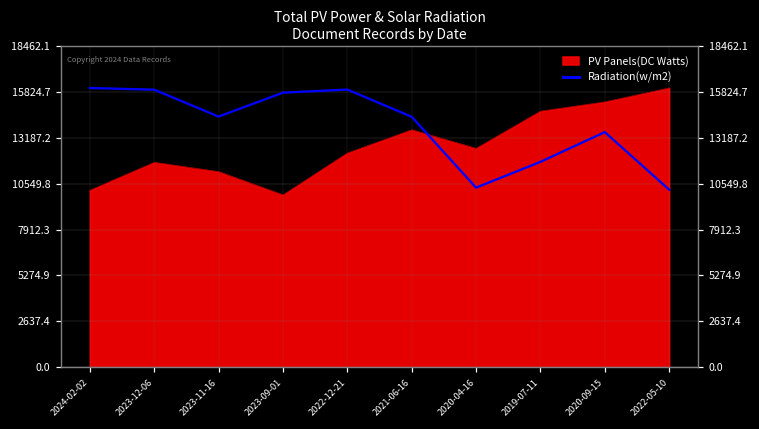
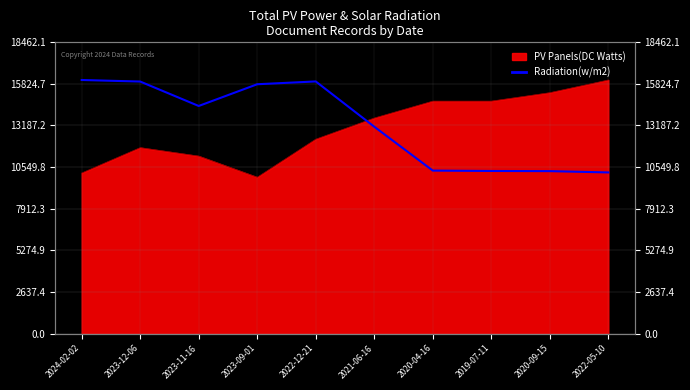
Radiation(w/m2), 2021-06-16: 14400 -> 13100
PV Panels(DC Watts), 2020-04-16: 12600 -> 14700
Radiation(w/m2), 2019-07-11: 11800 -> 10300
Radiation(w/m2), 2020-09-15: 13500 -> 10300
